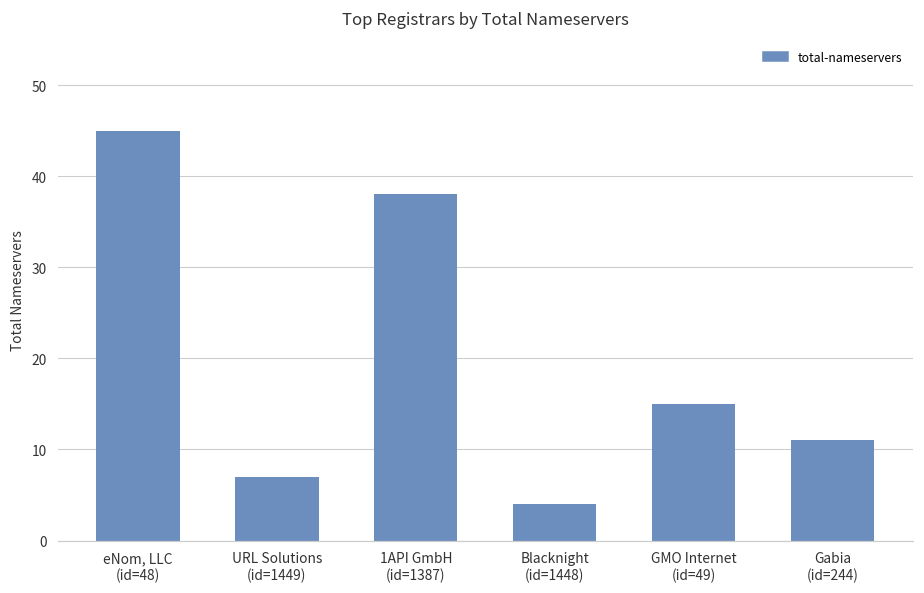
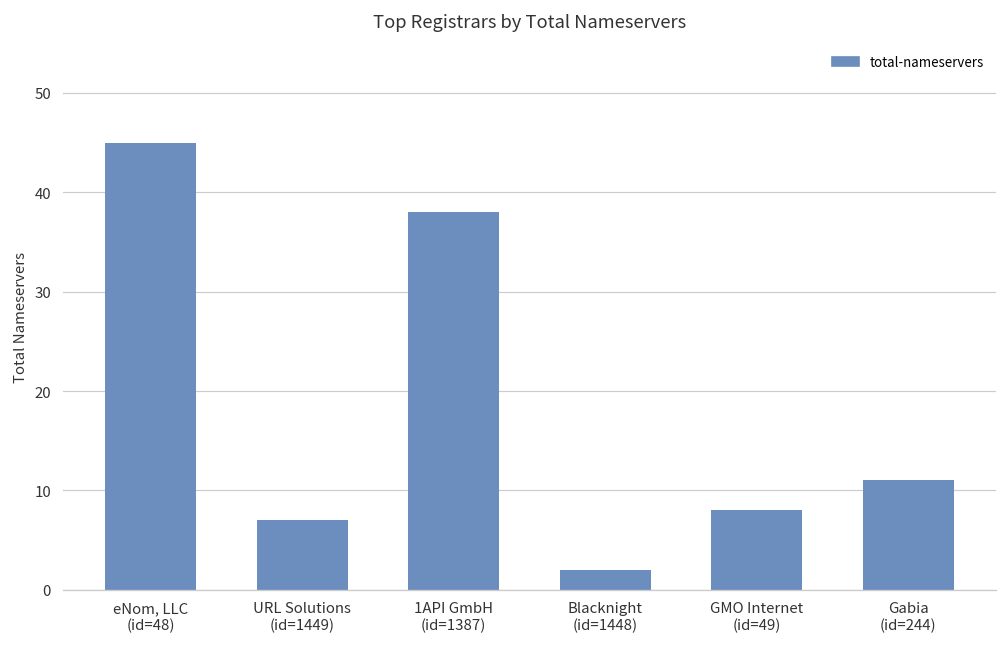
Blacknight (id=1448): 4 -> 2
GMO Internet (id=49): 15 -> 8
